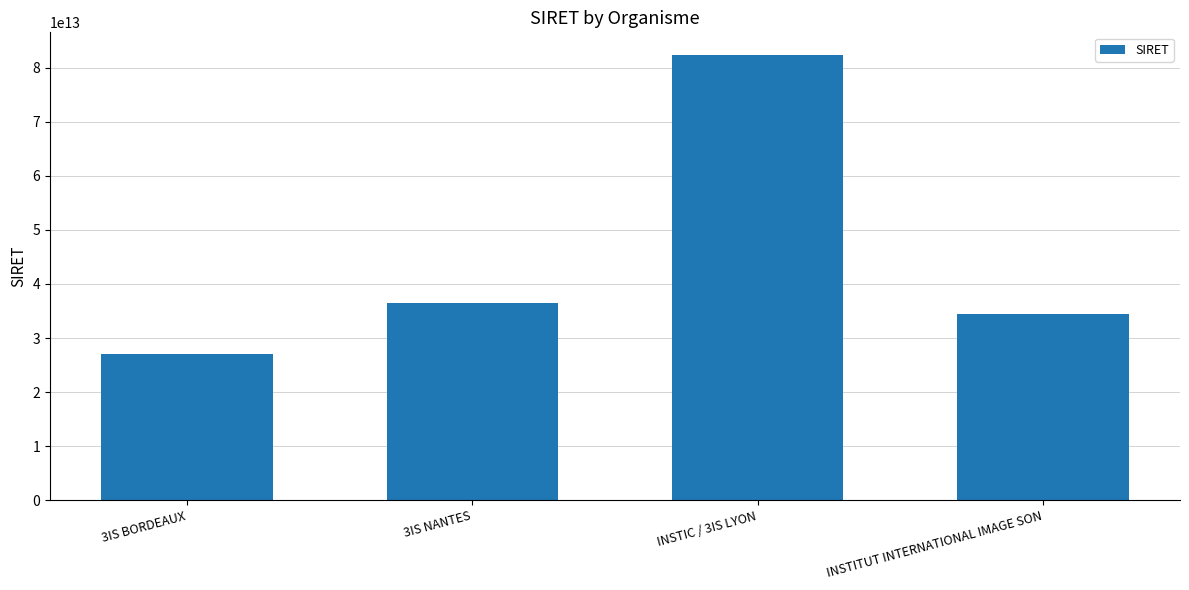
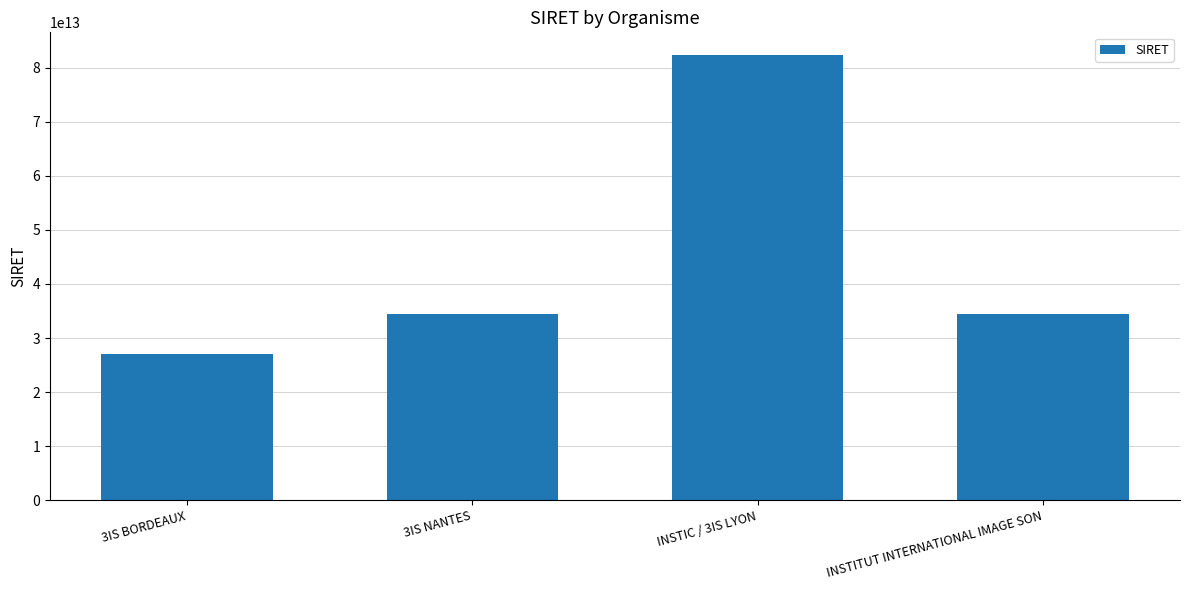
3IS NANTES: 36000000000000 -> 35000000000000
